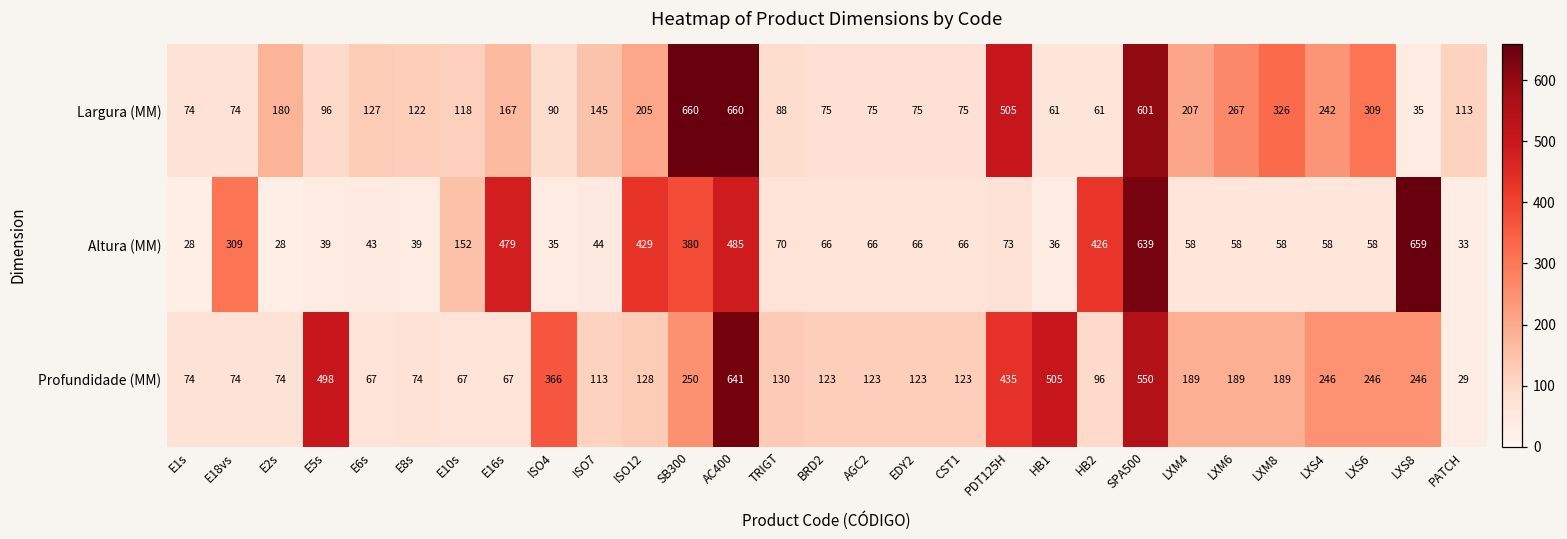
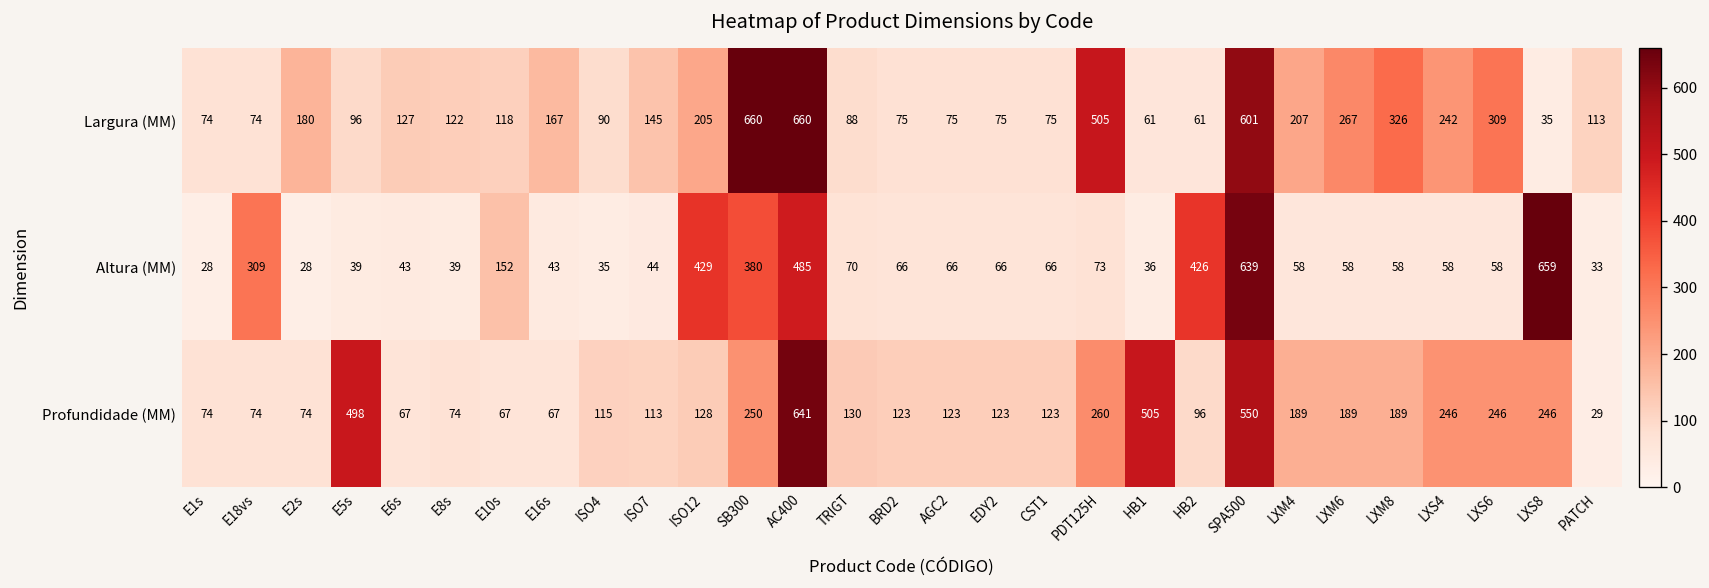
Altura (MM), E16s: 479 -> 43
Profundidade (MM), ISO4: 366 -> 115
Profundidade (MM), PDT125H: 435 -> 260
